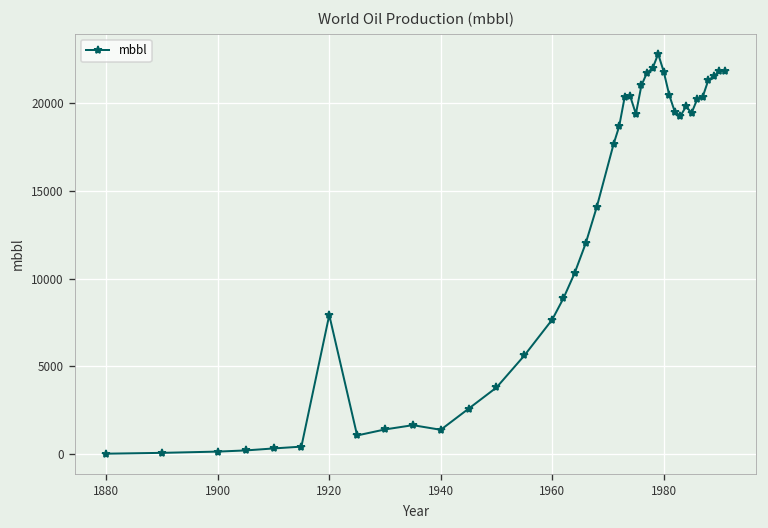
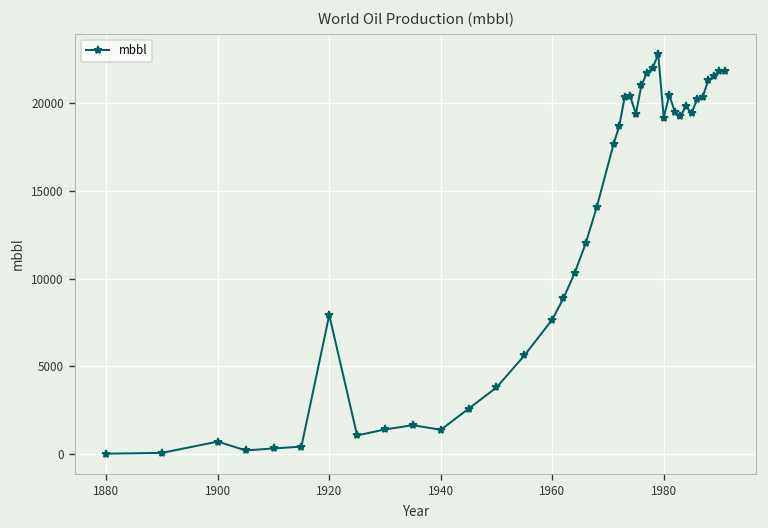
1900: 100 -> 700
1980: 21800 -> 19200
